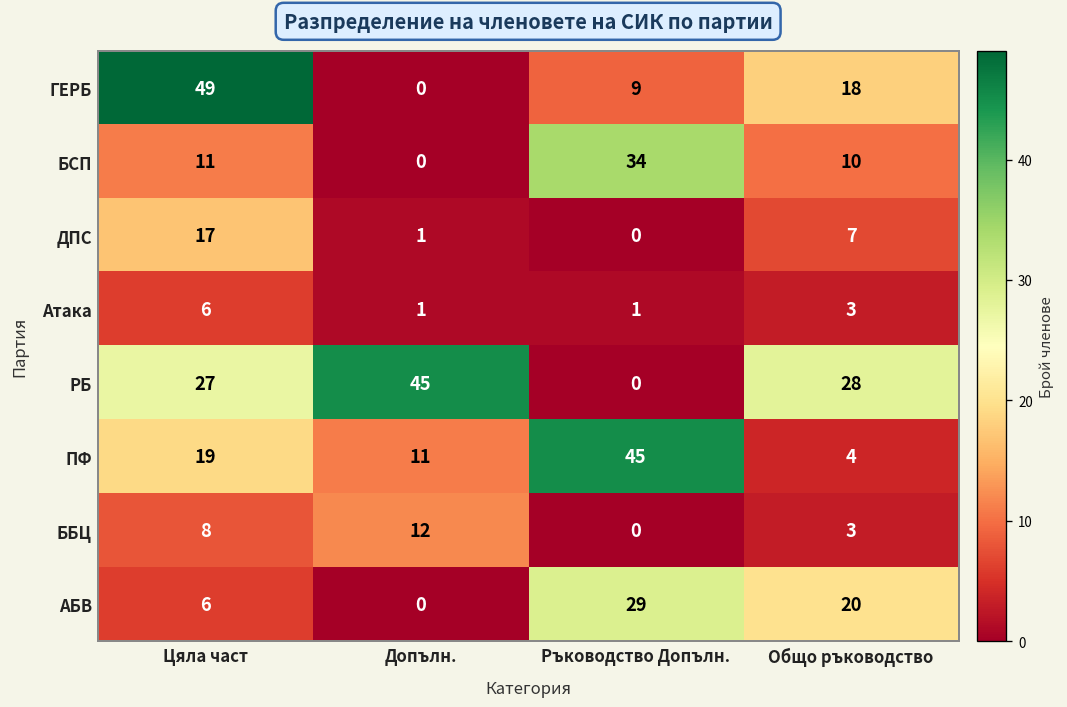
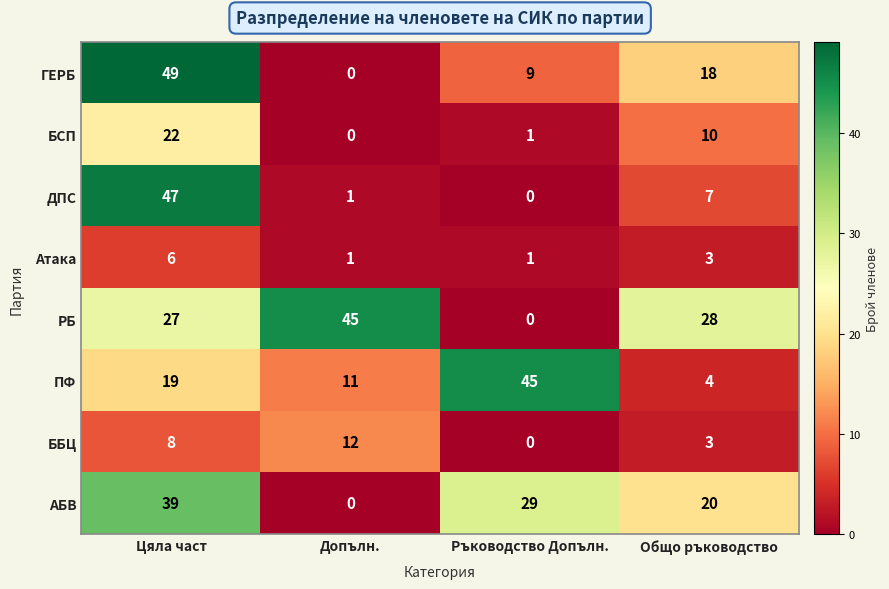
БСП, Цяла част: 11 -> 22
БСП, Ръководство Допълн.: 34 -> 1
ДПС, Цяла част: 17 -> 47
АБВ, Цяла част: 6 -> 39
